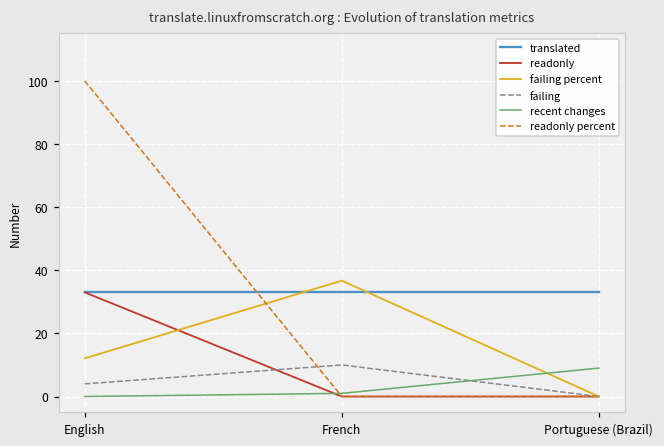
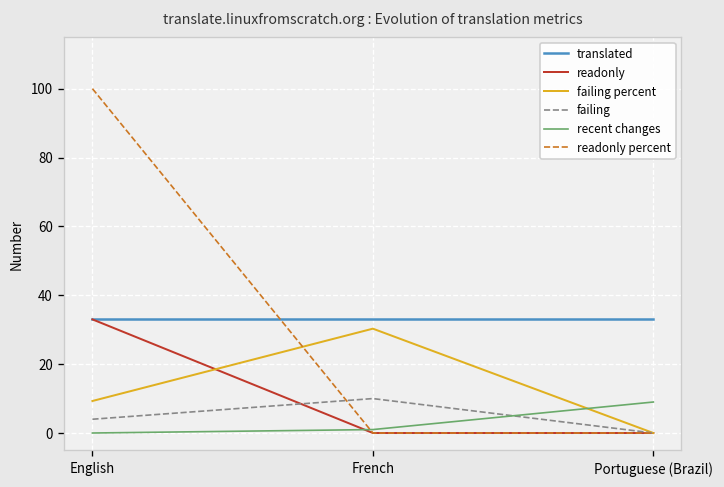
failing percent, English: 12 -> 9
failing percent, French: 37 -> 30
